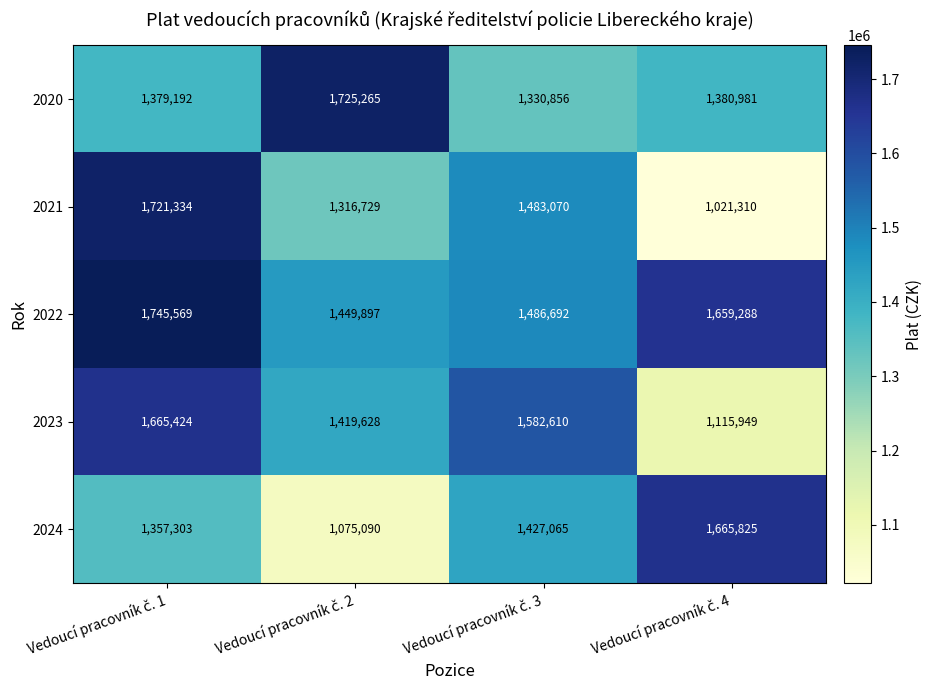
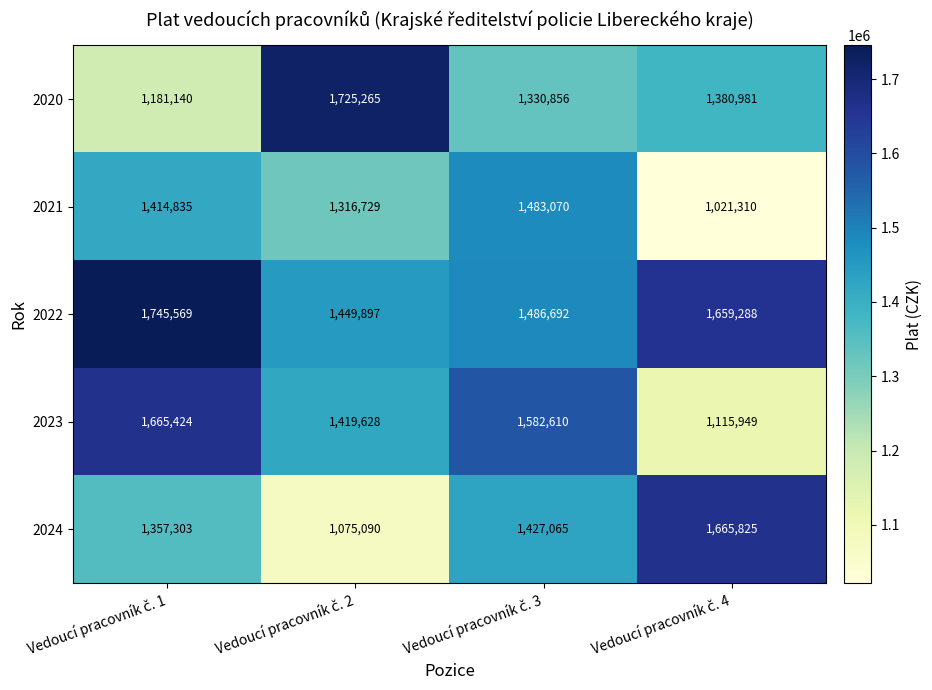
2020, Vedoucí pracovník č. 1: 1,379,192 -> 1,181,140
2021, Vedoucí pracovník č. 1: 1,721,334 -> 1,414,835
